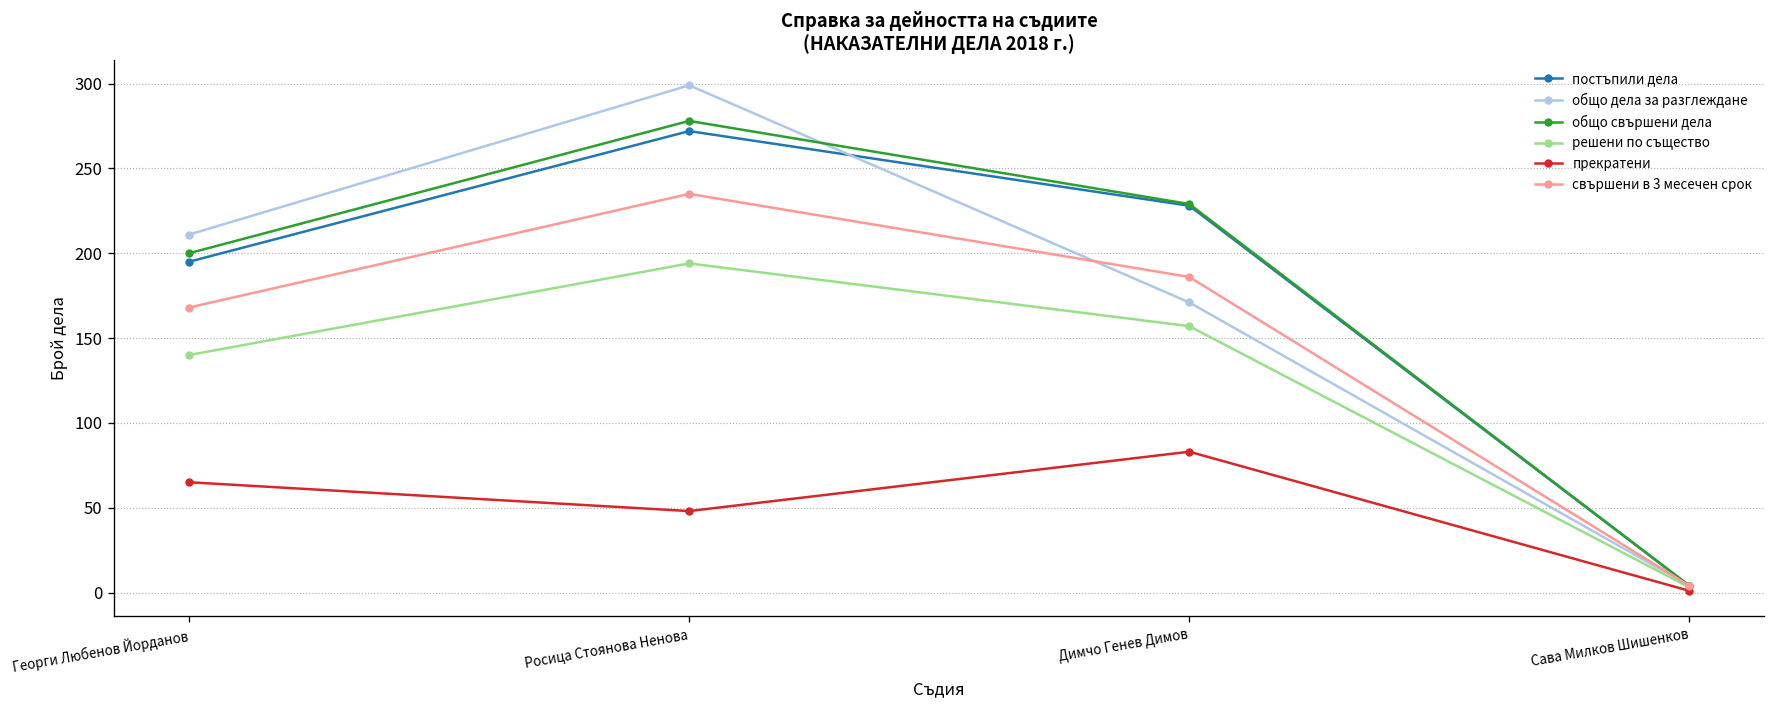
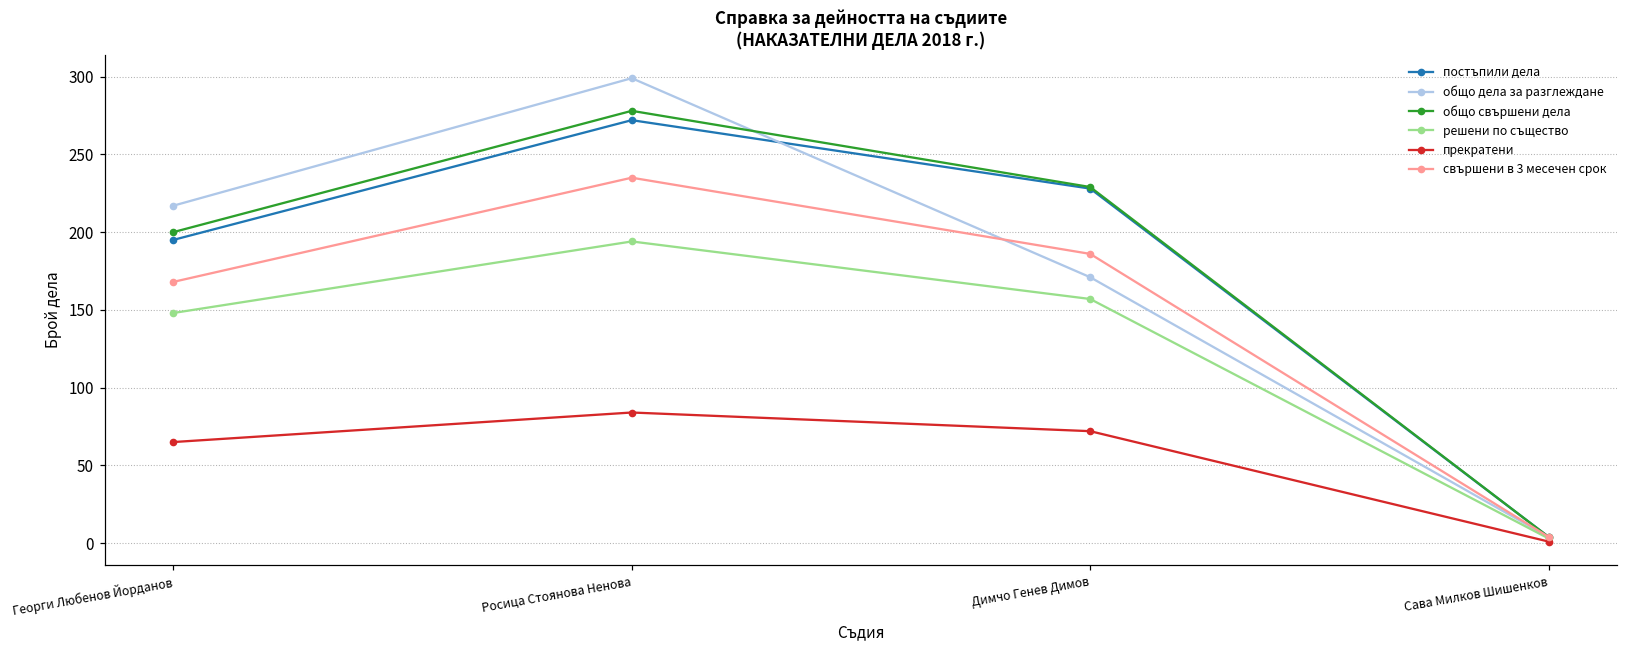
общо дела за разглеждане, Георги Любенов Йорданов: 211 -> 217
решени по същество, Георги Любенов Йорданов: 140 -> 148
прекратени, Росица Стоянова Ненова: 48 -> 84
прекратени, Димчо Генев Димов: 83 -> 72
